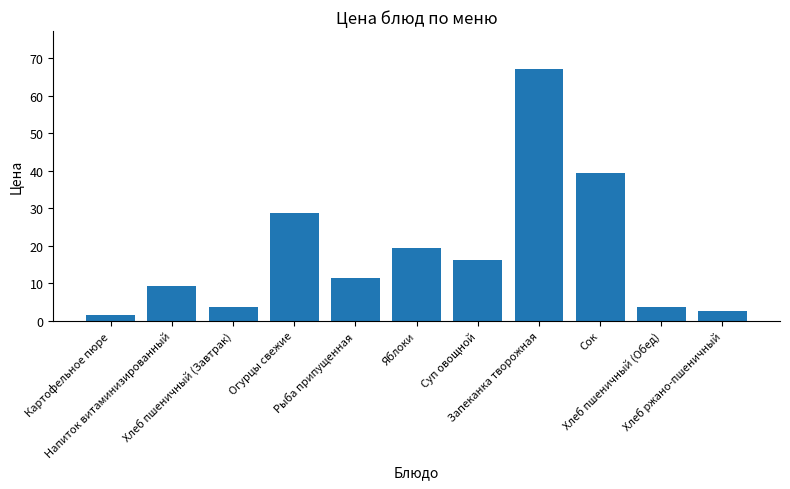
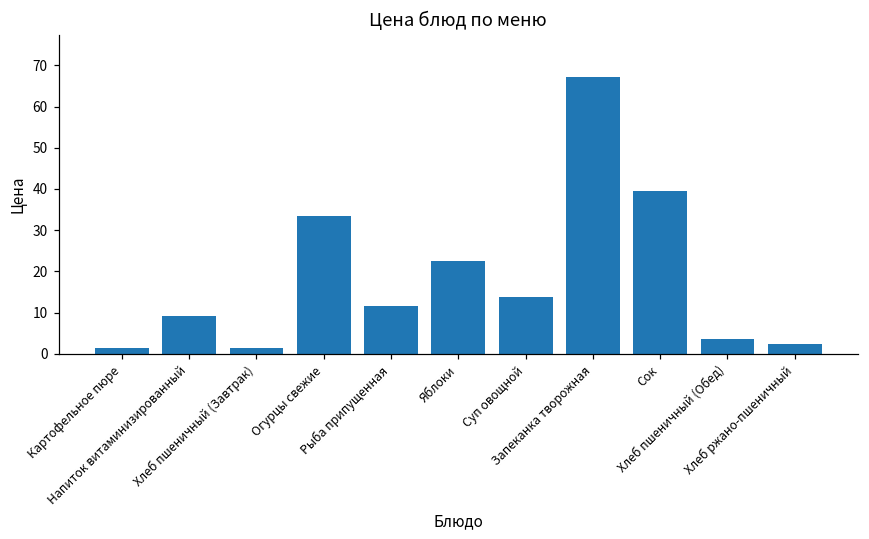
Хлеб пшеничный (Завтрак): 4 -> 1
Огурцы свежие: 29 -> 33
Яблоки: 19 -> 23
Суп овощной: 16 -> 14
